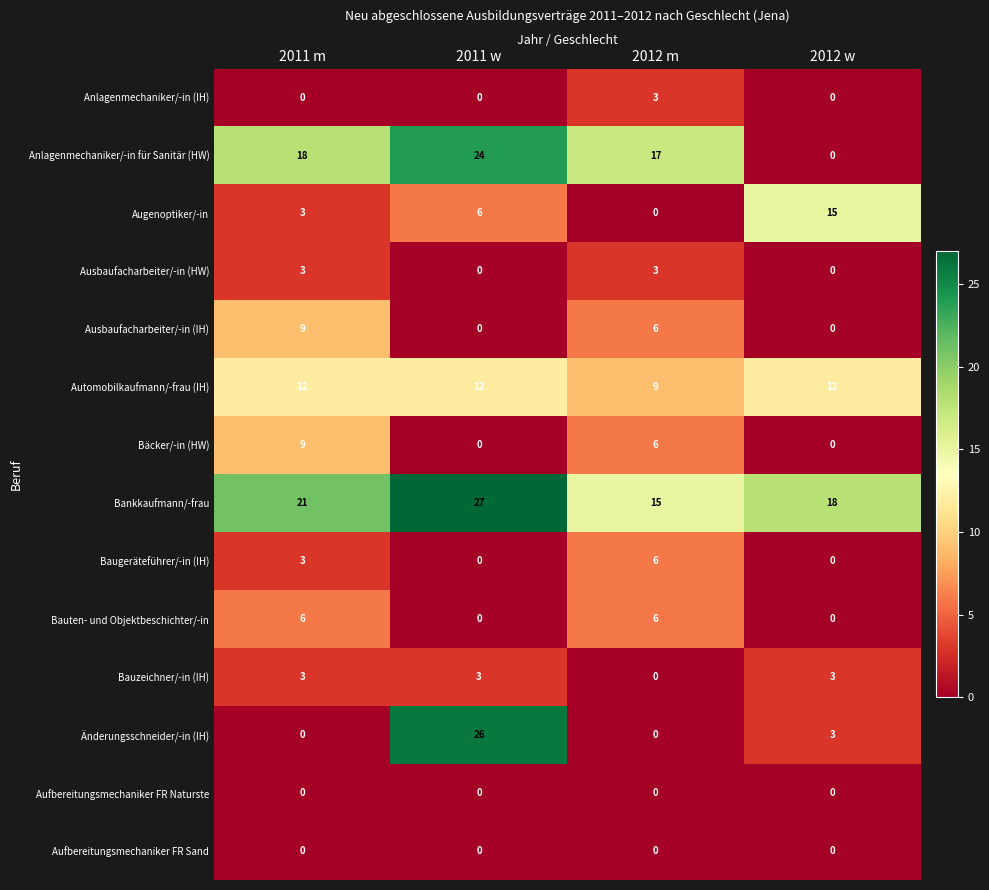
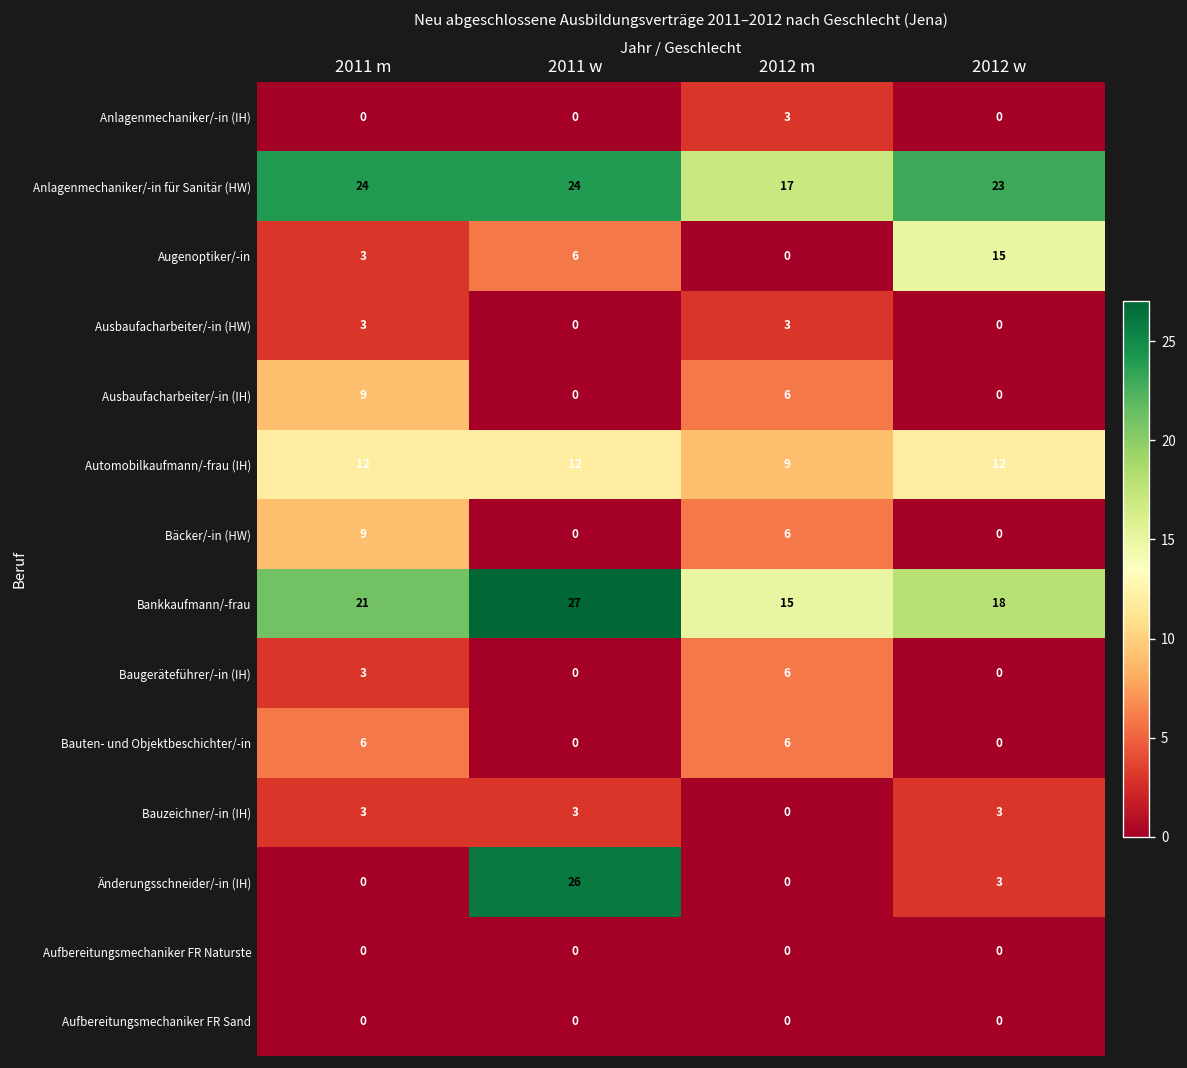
Anlagenmechaniker/-in für Sanitär (HW), 2011 m: 18 -> 24
Anlagenmechaniker/-in für Sanitär (HW), 2012 w: 0 -> 23
